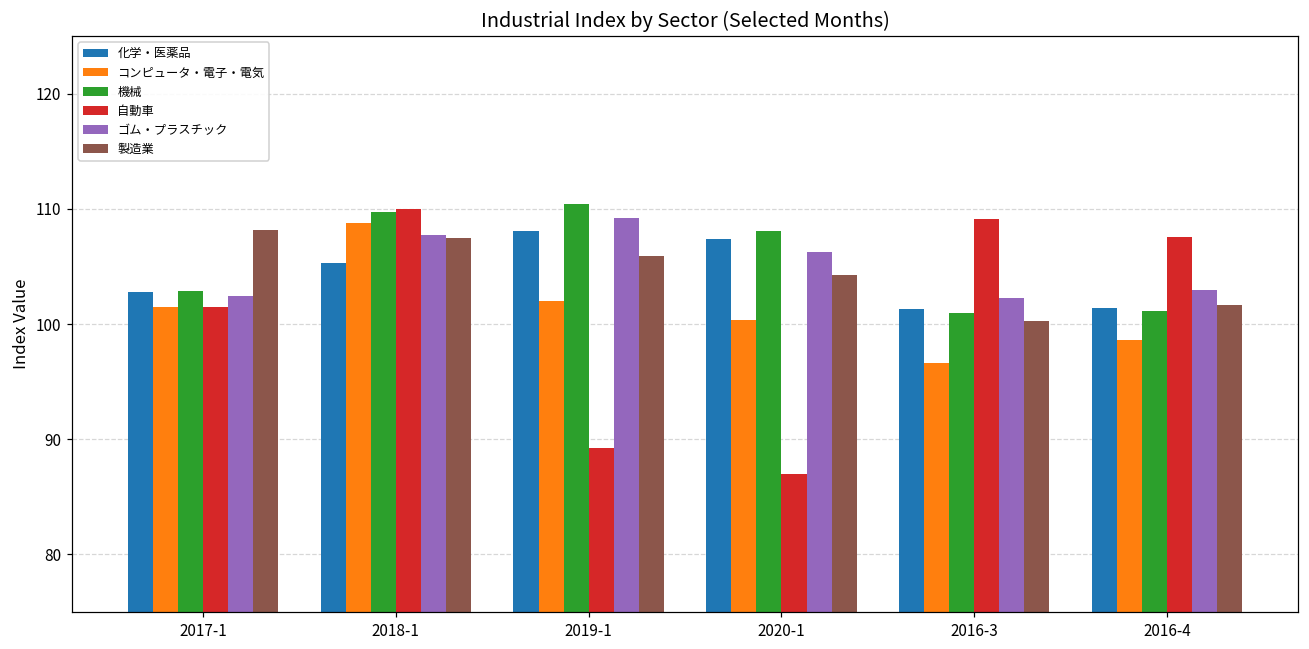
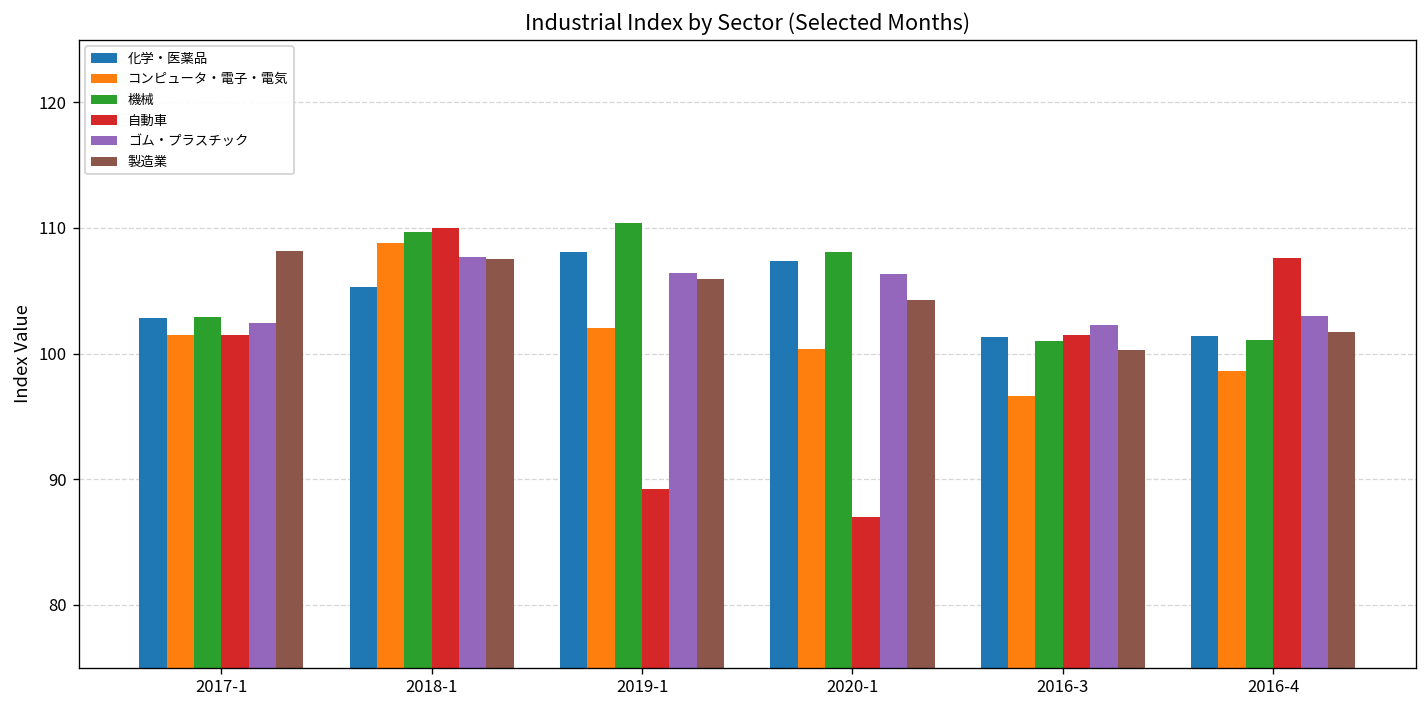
ゴム・プラスチック, 2019-1: 109.2 -> 106.4
自動車, 2016-3: 109.1 -> 101.5
